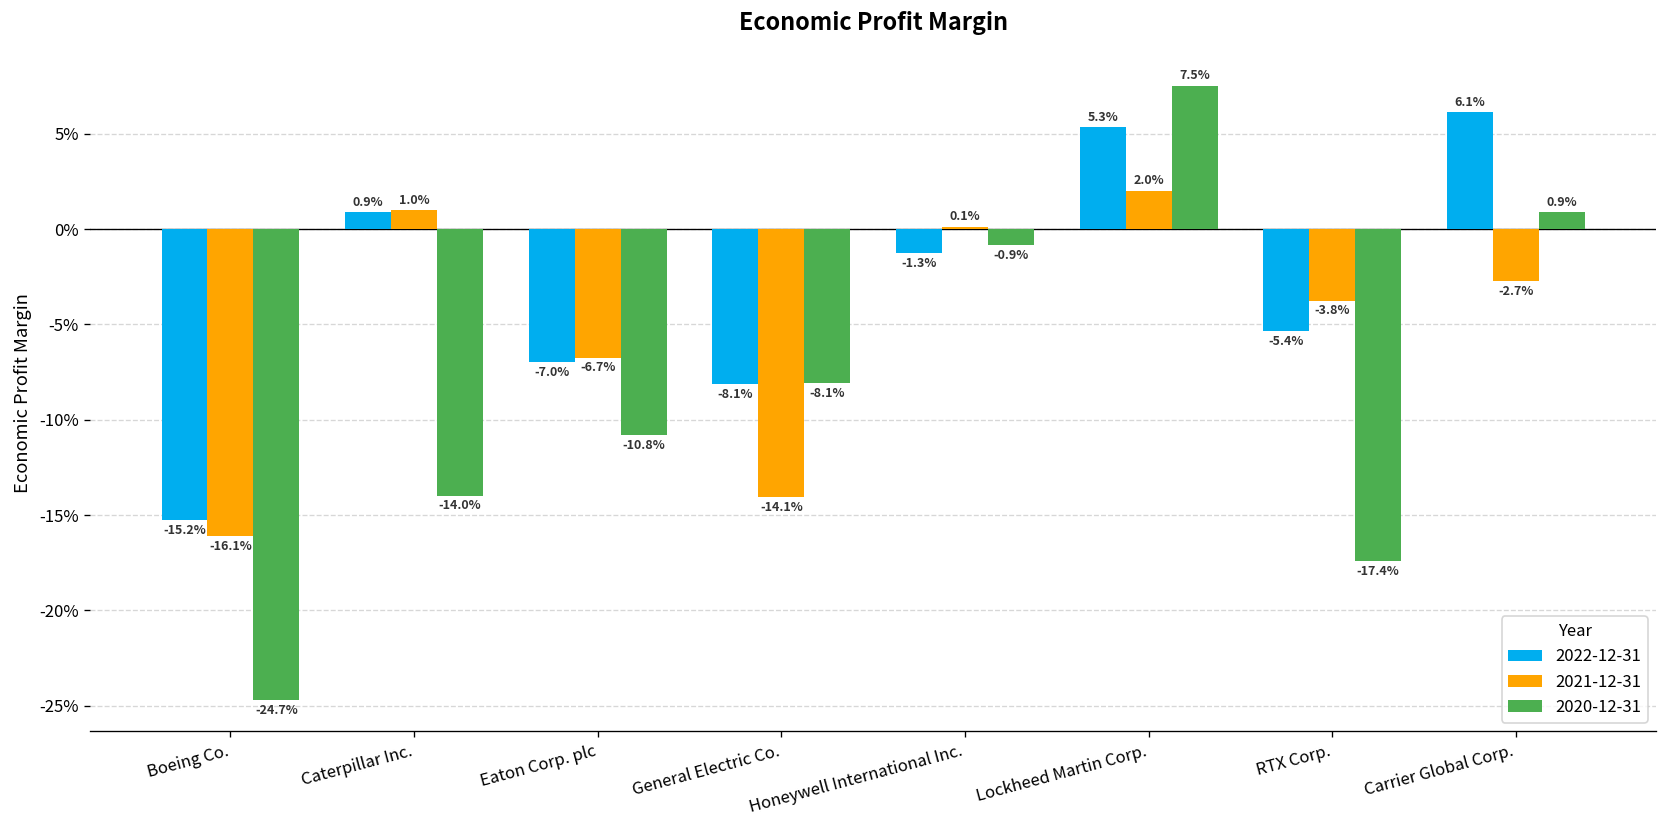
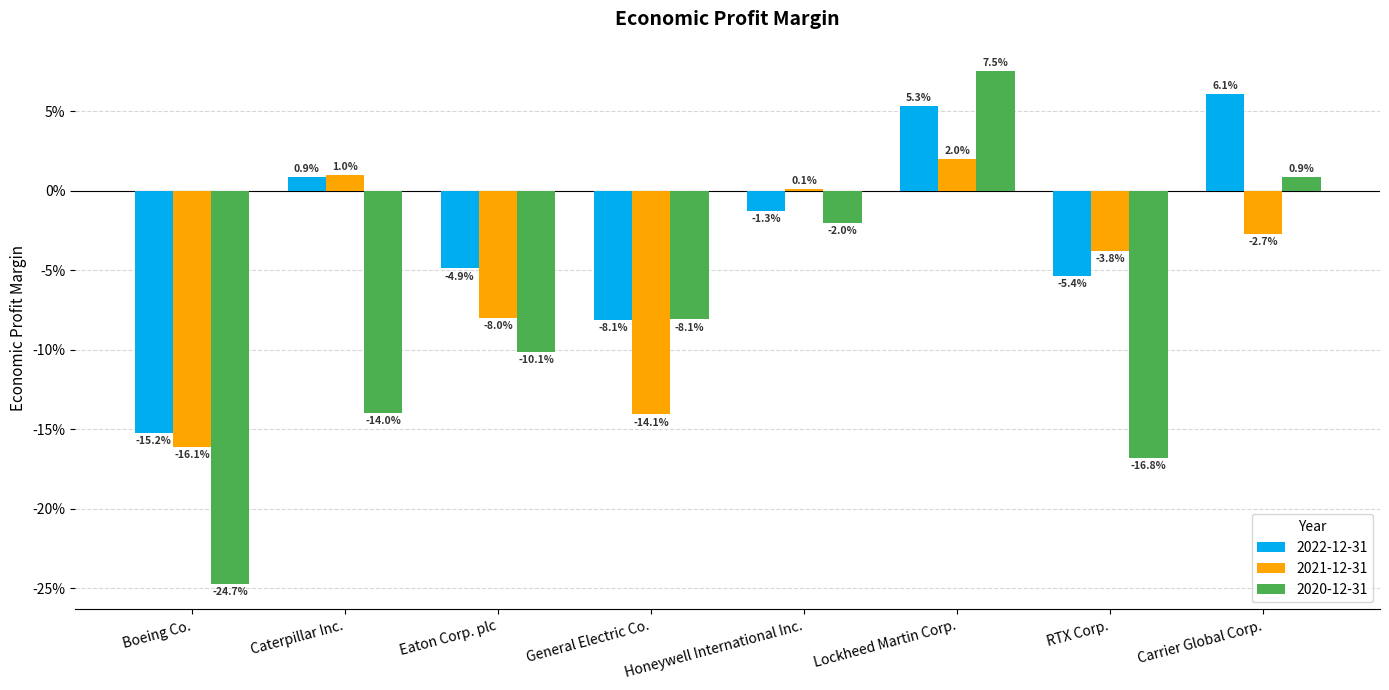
2022-12-31, Eaton Corp. plc: -7.0% -> -4.9%
2021-12-31, Eaton Corp. plc: -6.7% -> -8.0%
2020-12-31, Eaton Corp. plc: -10.8% -> -10.1%
2020-12-31, Honeywell International Inc.: -0.9% -> -2.0%
2020-12-31, RTX Corp.: -17.4% -> -16.8%
